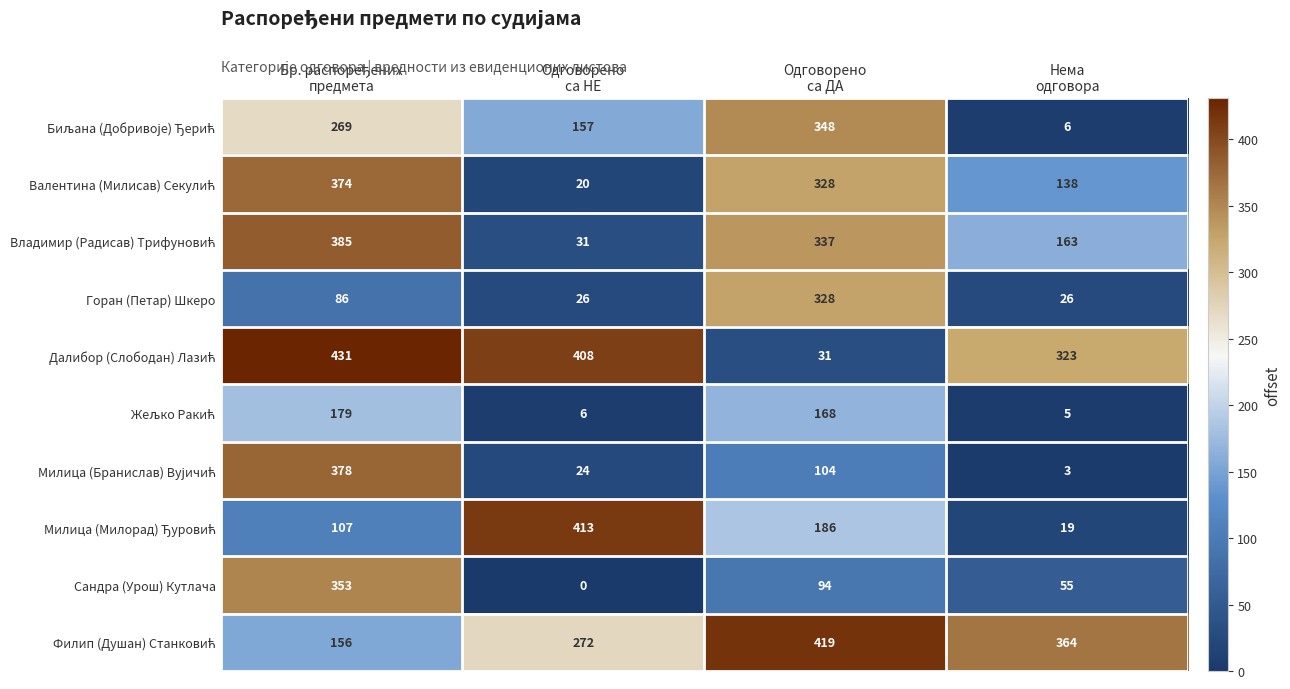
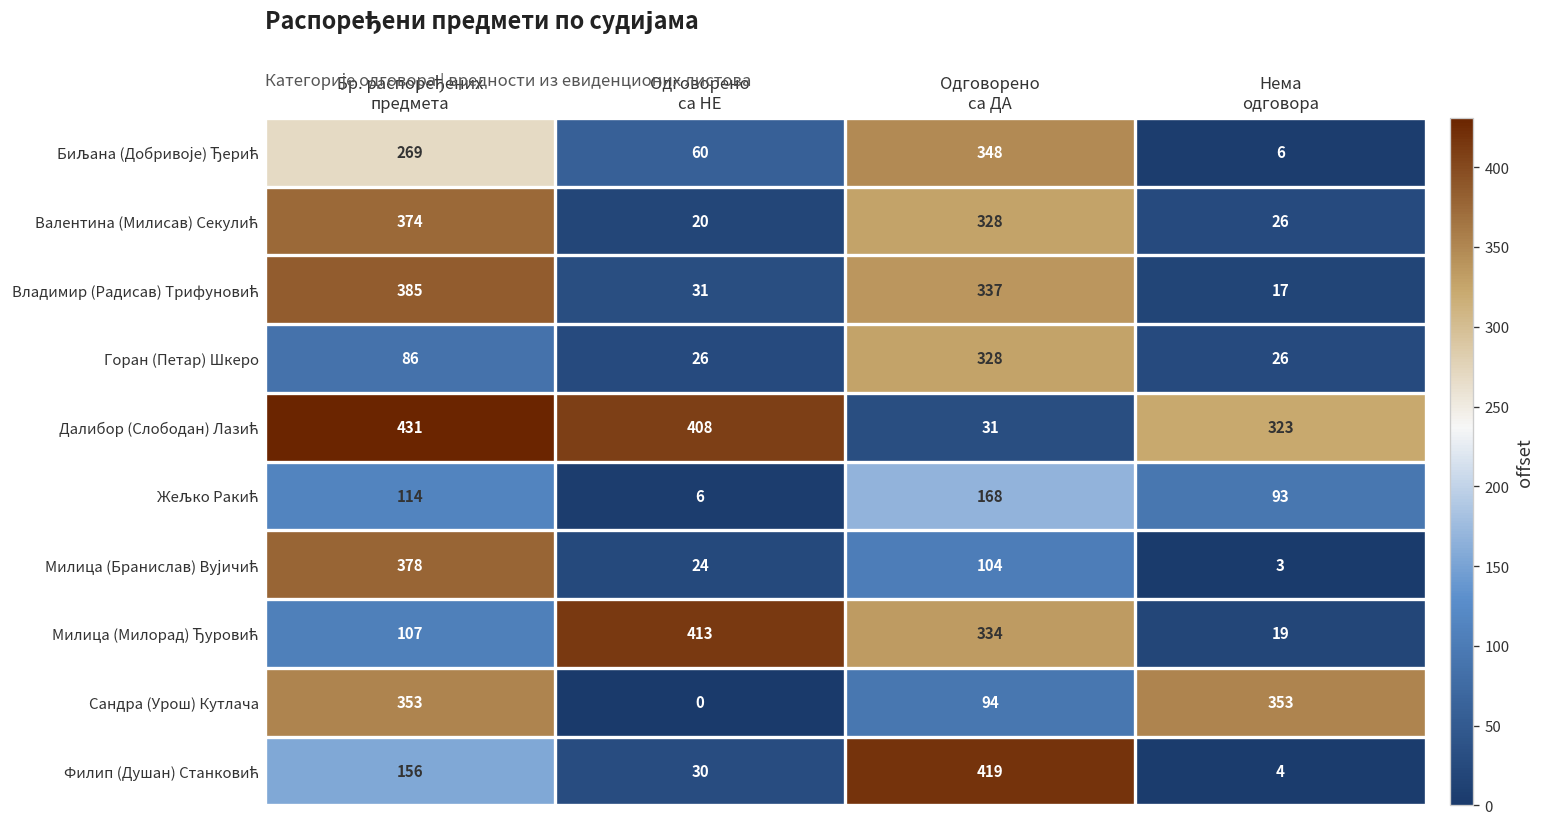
Биљана (Добривоје) Ђерић, Одговорено са НЕ: 157 -> 60
Валентина (Милисав) Секулић, Нема одговора: 138 -> 26
Владимир (Радисав) Трифуновић, Нема одговора: 163 -> 17
Жељко Ракић, Бр. распоређених предмета: 179 -> 114
Жељко Ракић, Нема одговора: 5 -> 93
Милица (Милорад) Ђуровић, Одговорено са ДА: 186 -> 334
Сандра (Урош) Кутлача, Нема одговора: 55 -> 353
Филип (Душан) Станковић, Одговорено са НЕ: 272 -> 30
Филип (Душан) Станковић, Нема одговора: 364 -> 4
